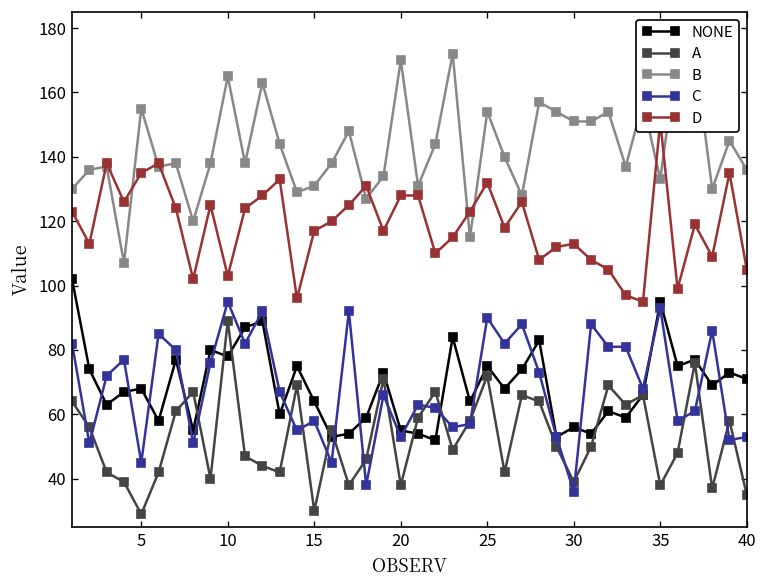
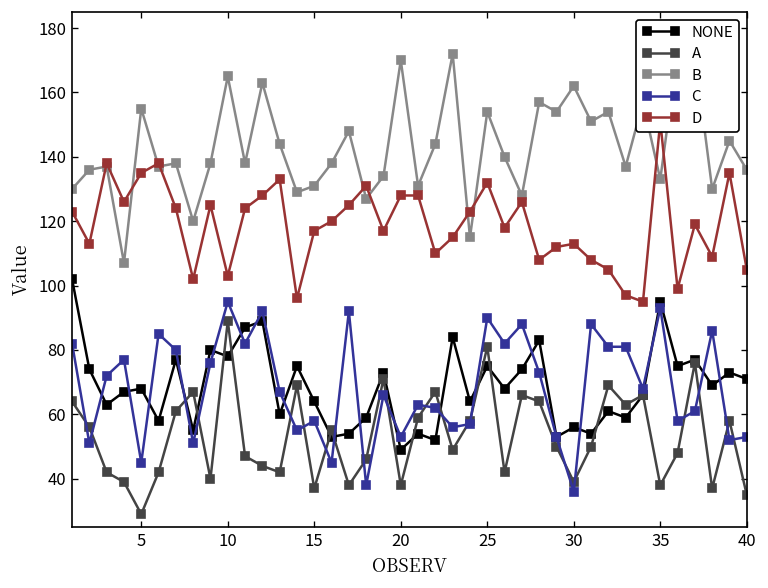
A, 15: 30 -> 37
NONE, 20: 55 -> 49
A, 25: 72 -> 81
B, 30: 151 -> 162
